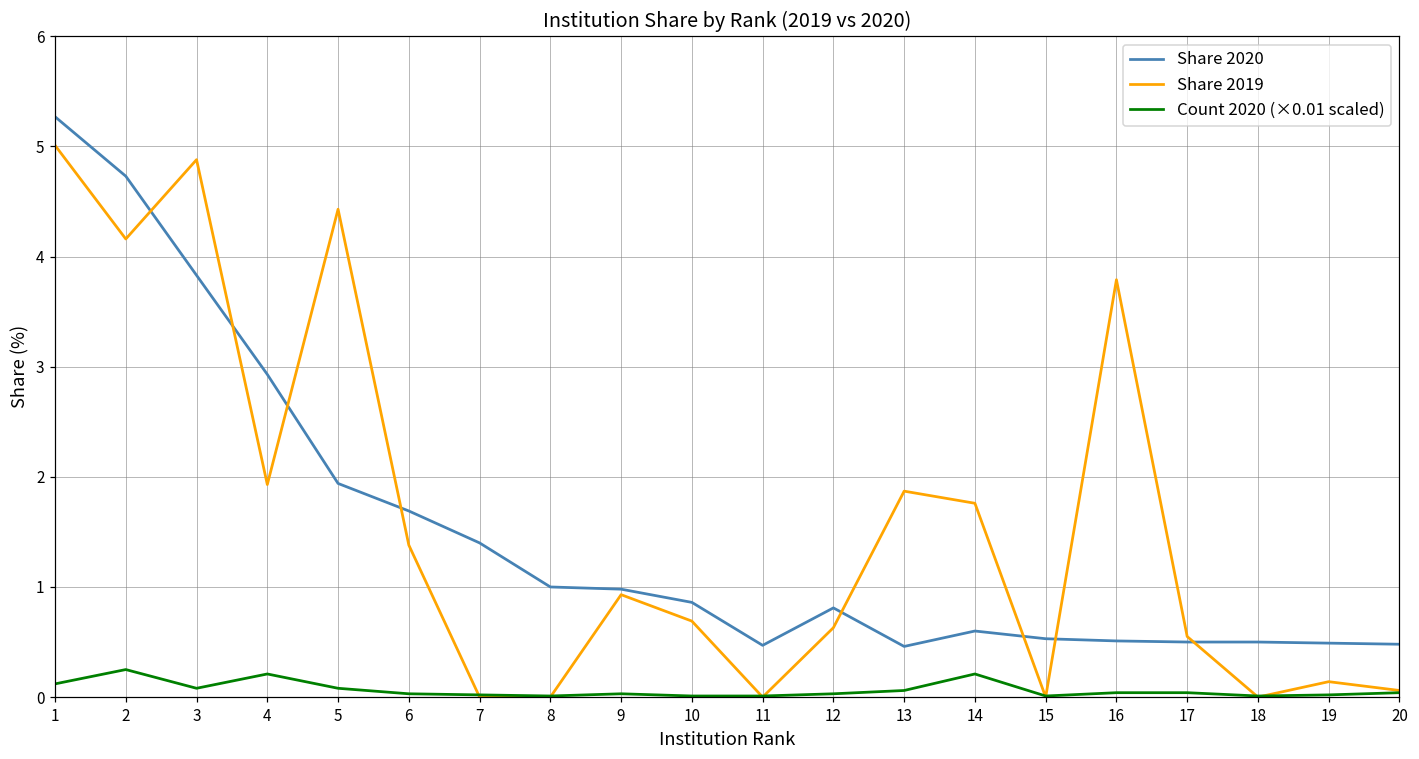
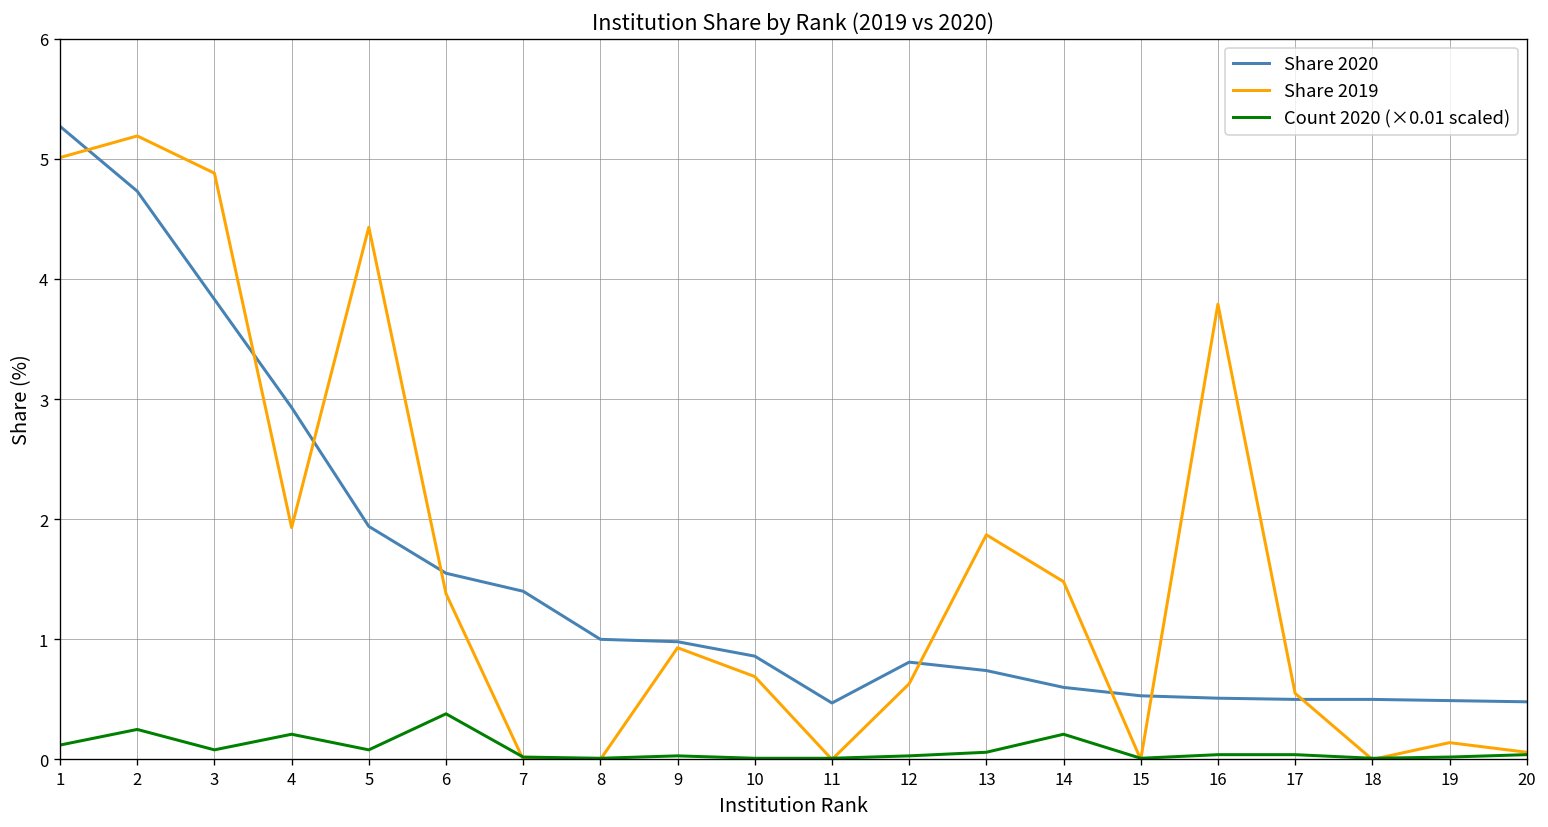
Share 2019, 2: 4.16 -> 5.19
Share 2020, 6: 1.69 -> 1.55
Count 2020 (×0.01 scaled), 6: 0.03 -> 0.38
Share 2020, 13: 0.46 -> 0.74
Share 2019, 14: 1.76 -> 1.48
